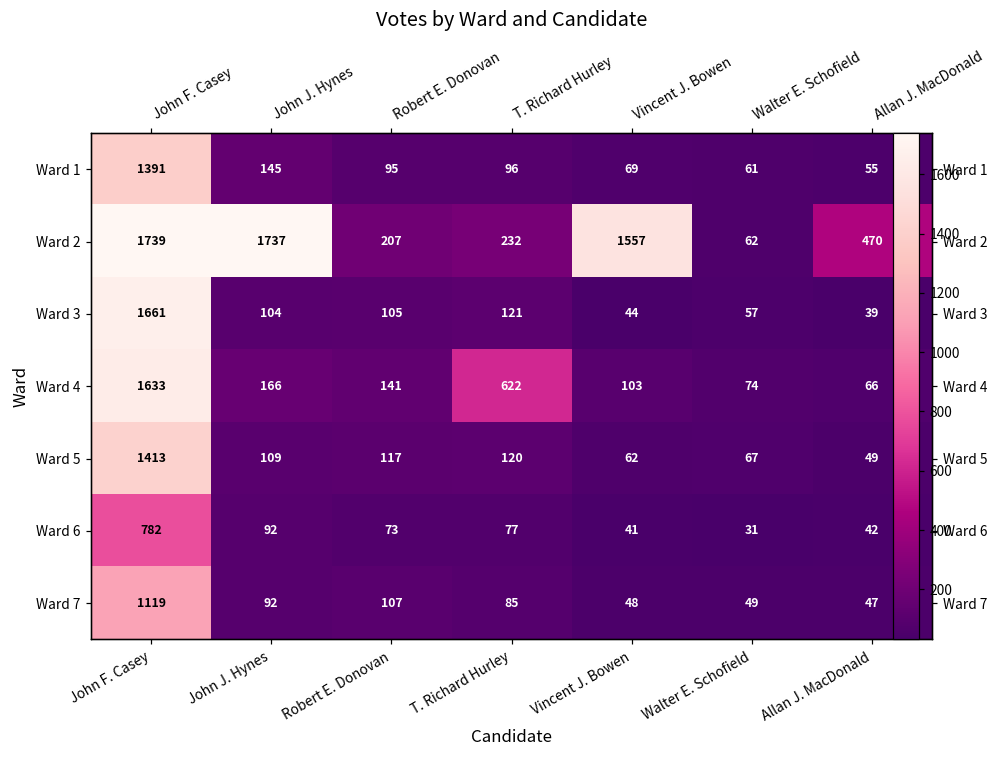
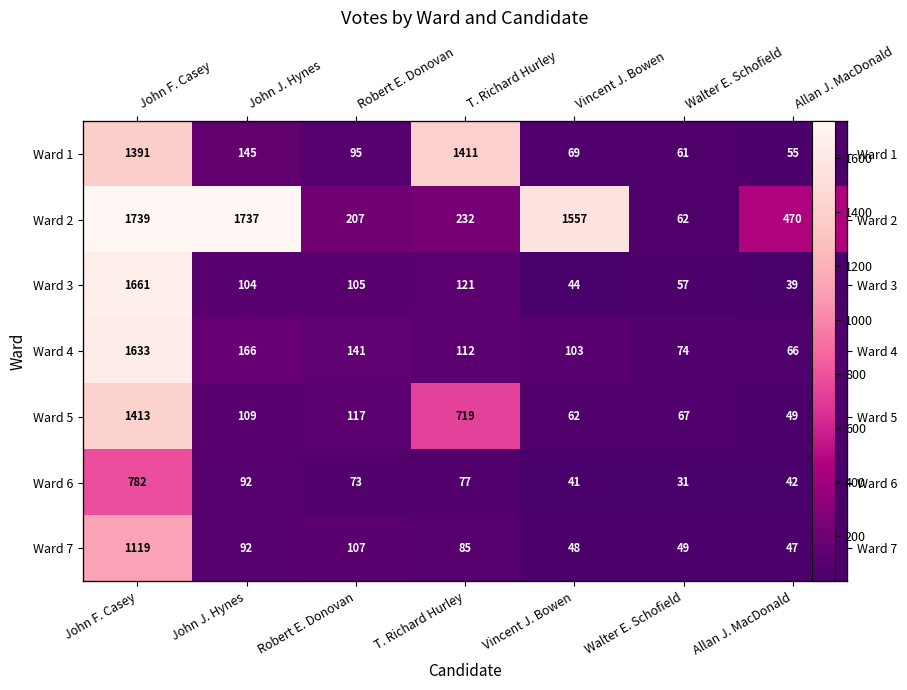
Ward 1, T. Richard Hurley: 96 -> 1411
Ward 4, T. Richard Hurley: 622 -> 112
Ward 5, T. Richard Hurley: 120 -> 719
